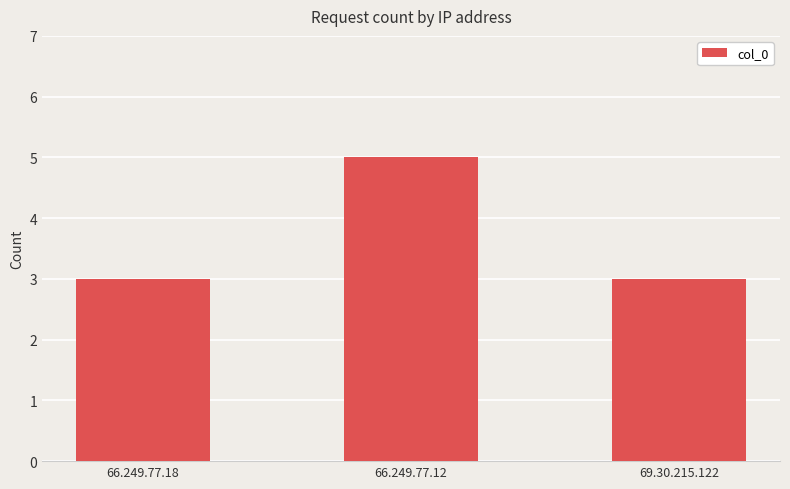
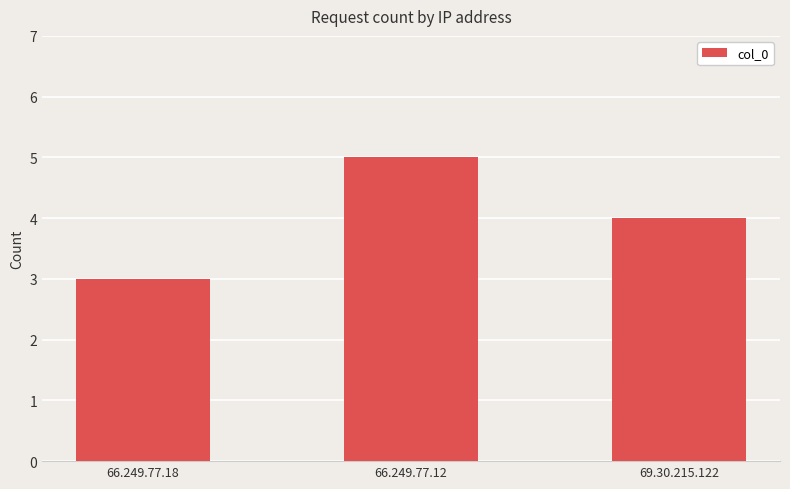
69.30.215.122: 3 -> 4
